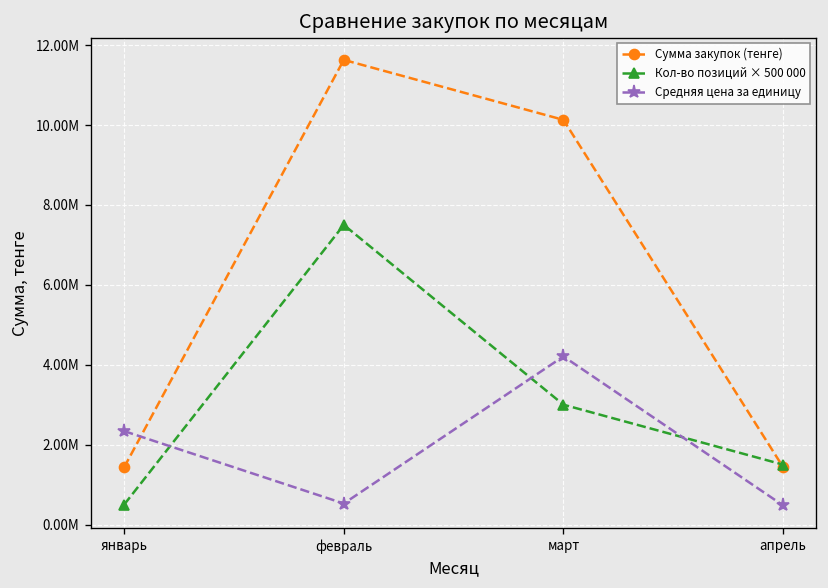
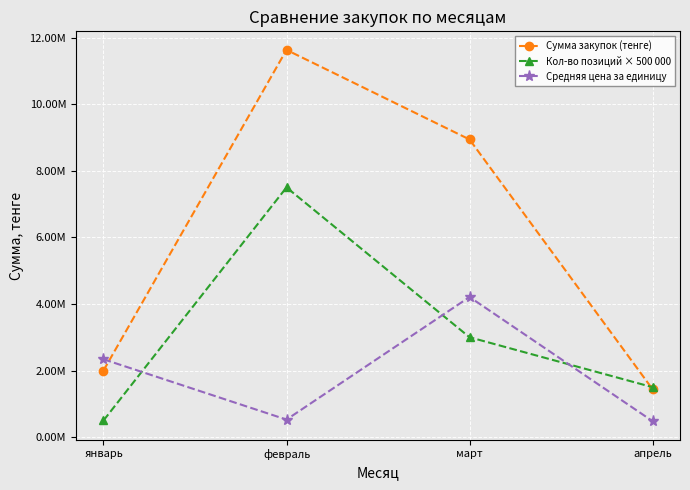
Сумма закупок (тенге), январь: 1400000 -> 2000000
Сумма закупок (тенге), март: 10100000 -> 8900000
